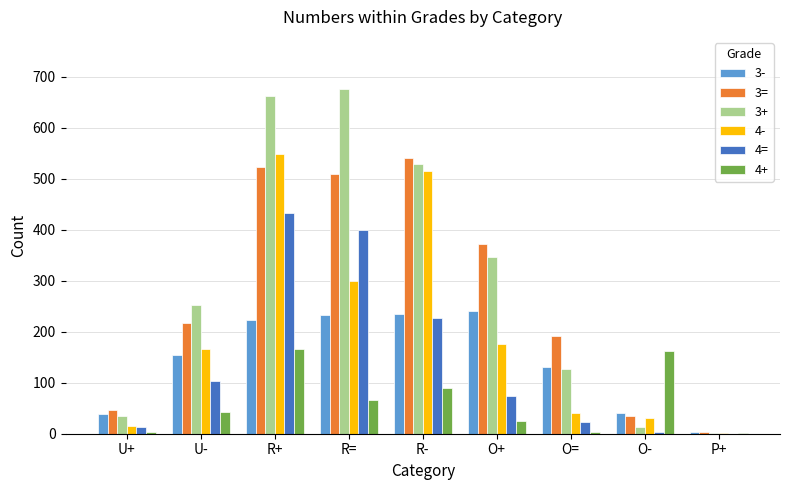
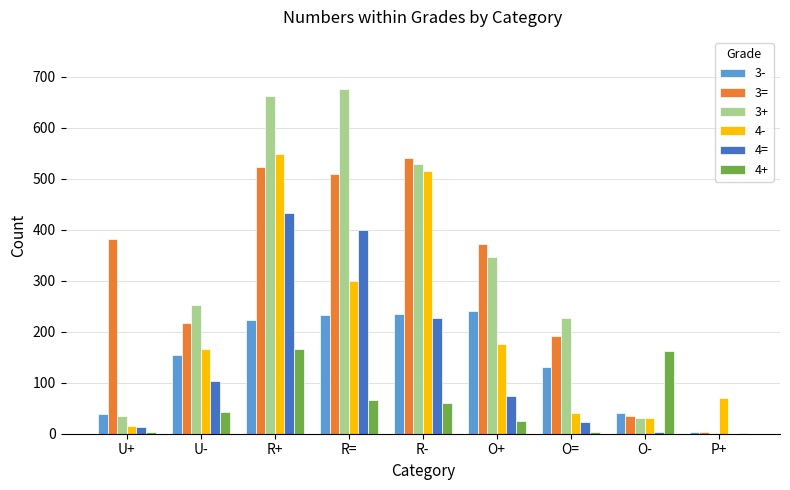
3=, U+: 50 -> 380
4+, R-: 90 -> 60
3+, O=: 130 -> 230
3+, O-: 10 -> 30
4-, P+: 0 -> 70
